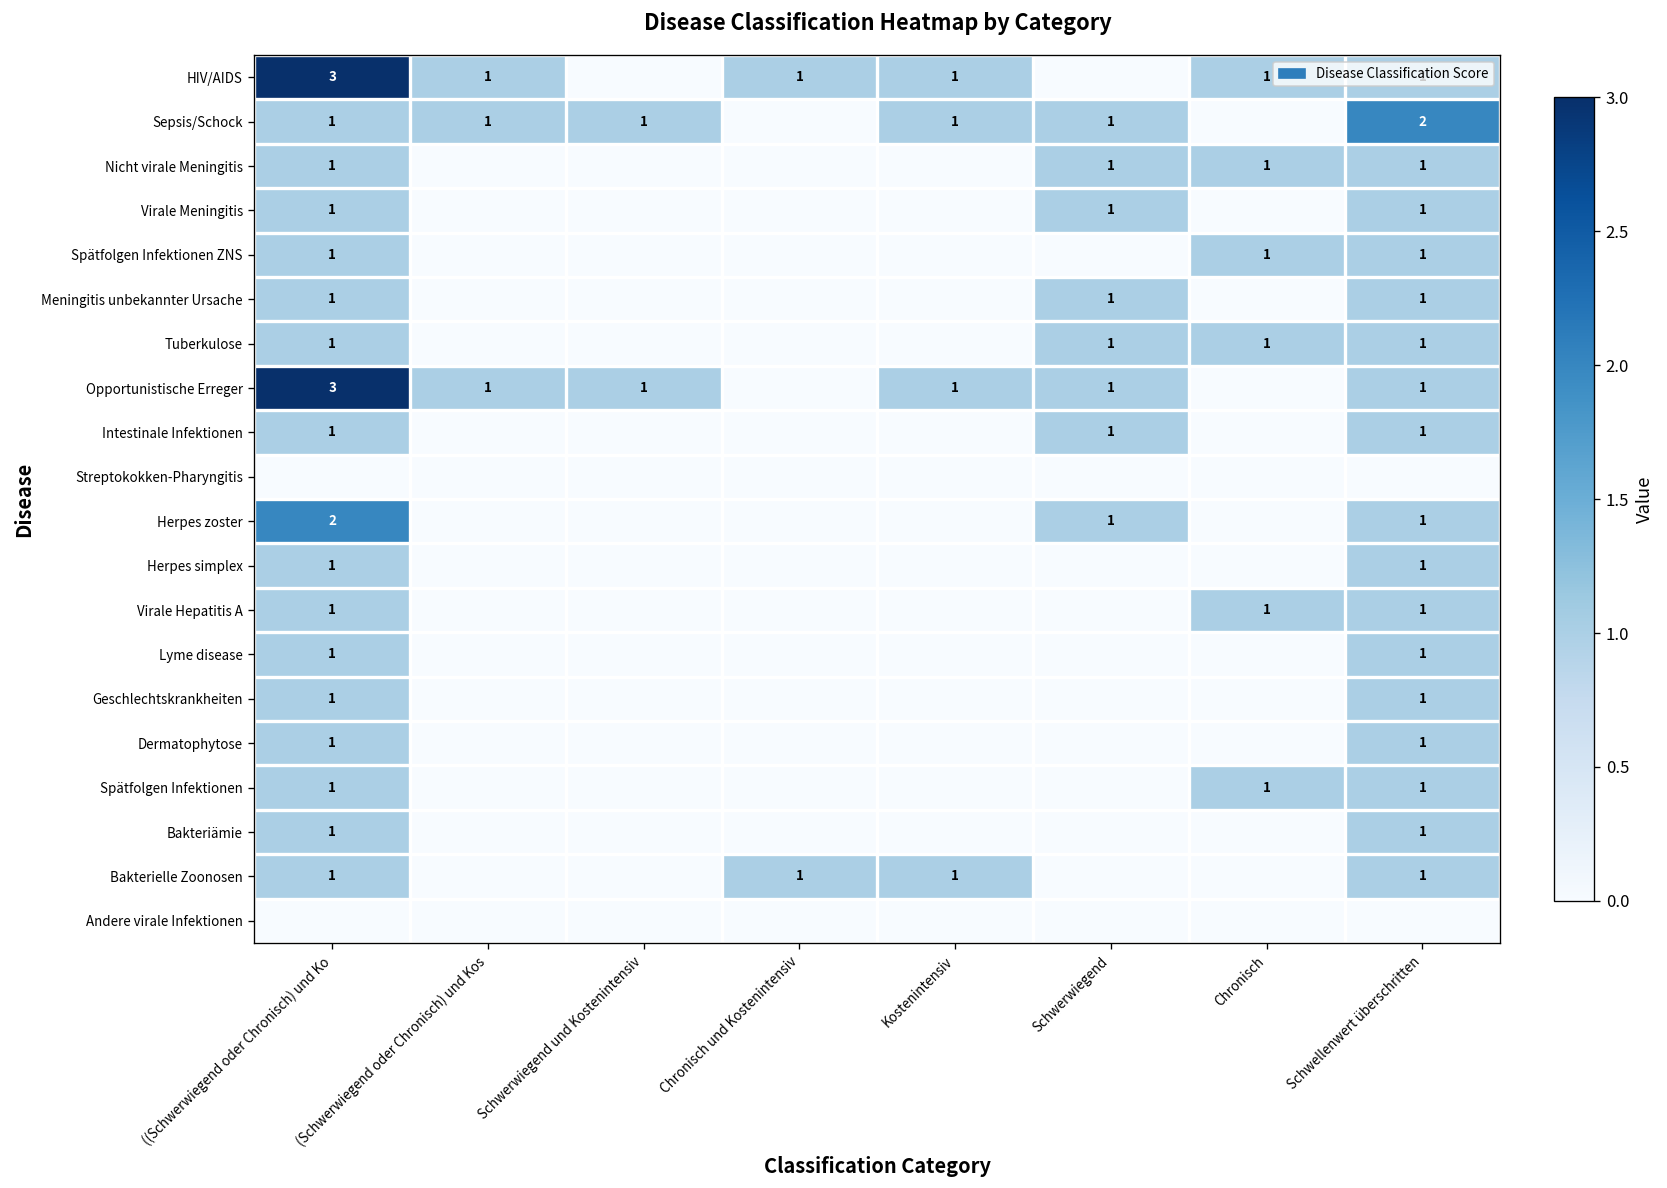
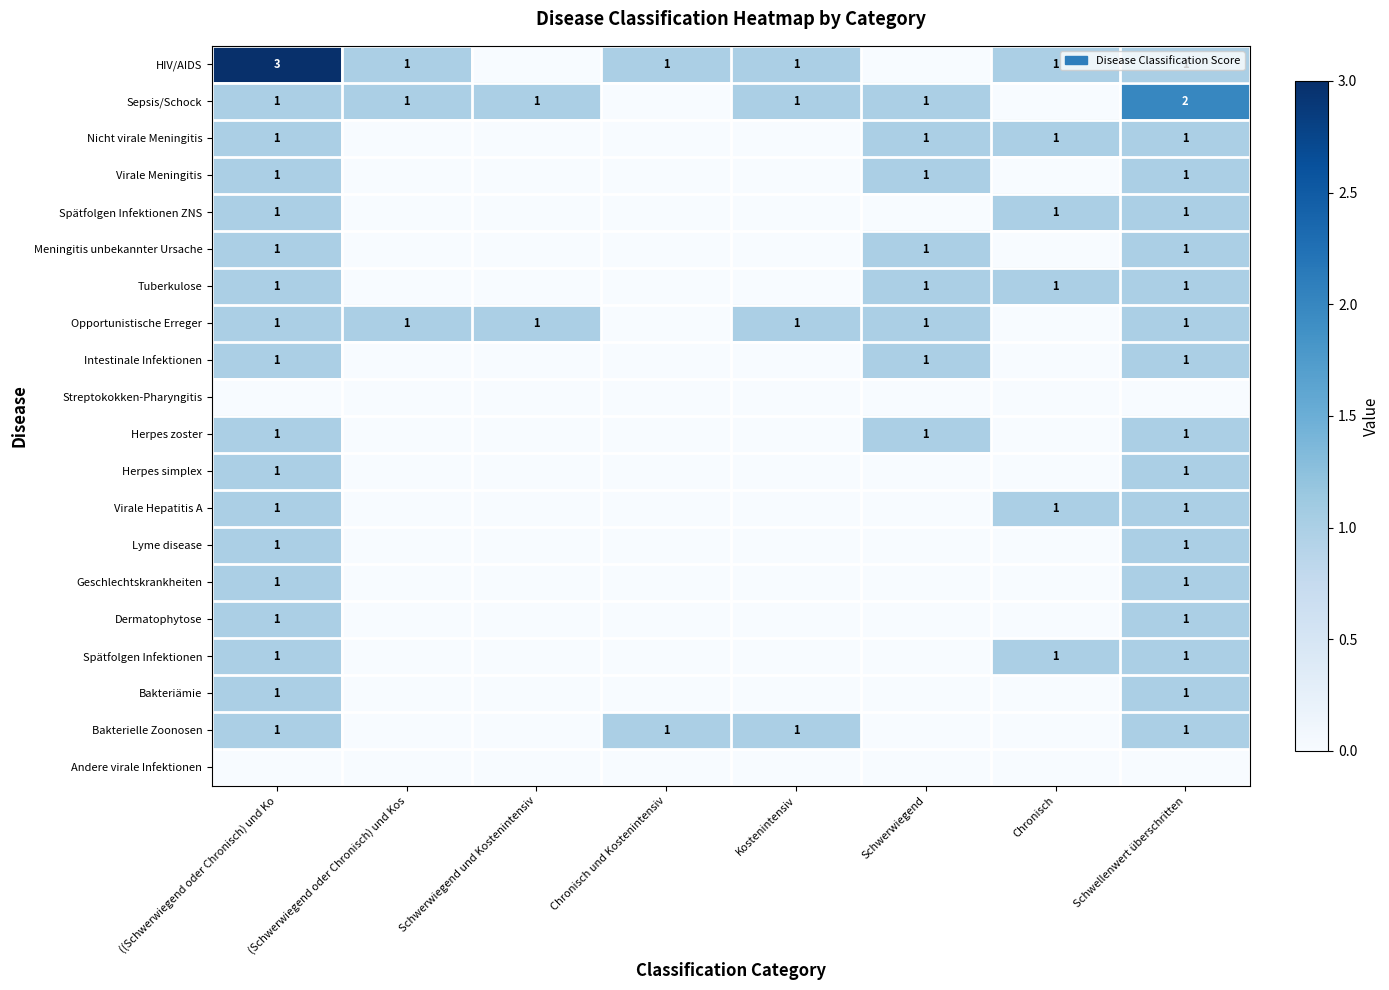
Opportunistische Erreger, ((Schwerwiegend oder Chronisch) und Ko: 3 -> 1
Herpes zoster, ((Schwerwiegend oder Chronisch) und Ko: 2 -> 1
